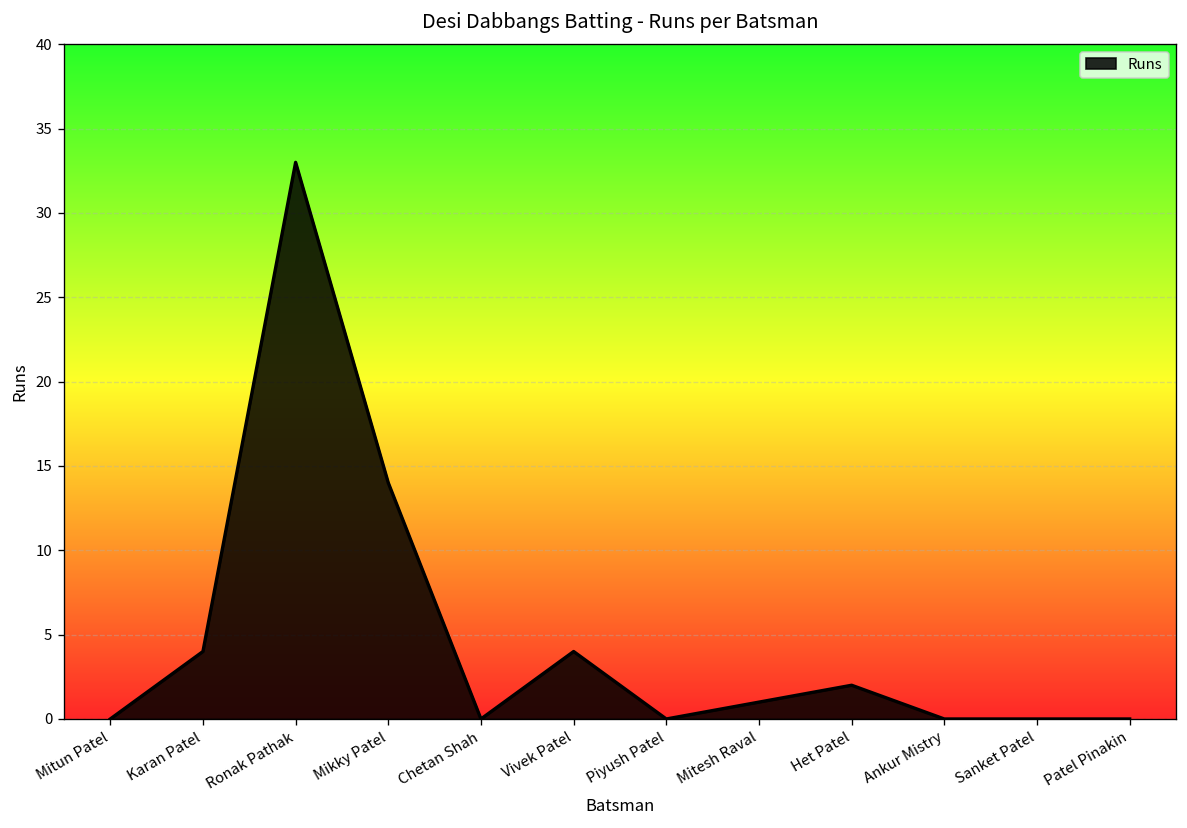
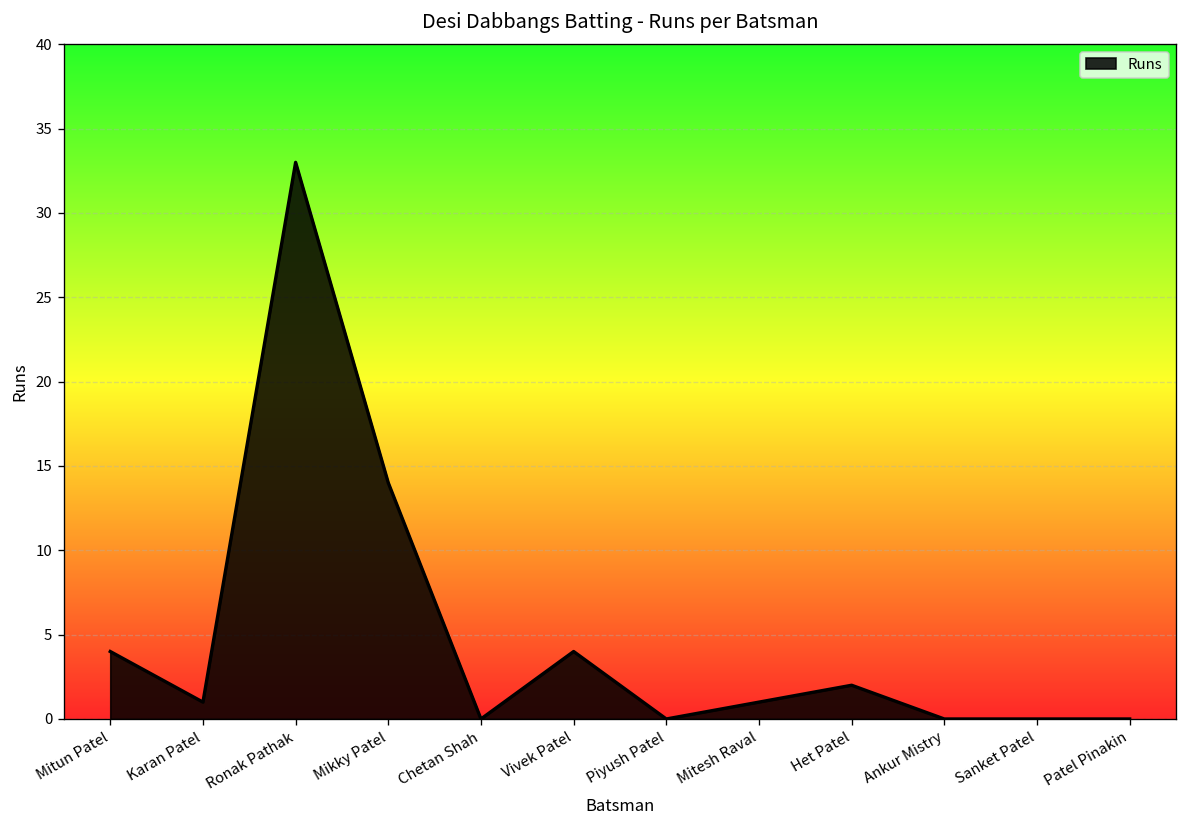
Mitun Patel: 0 -> 4
Karan Patel: 4 -> 1
